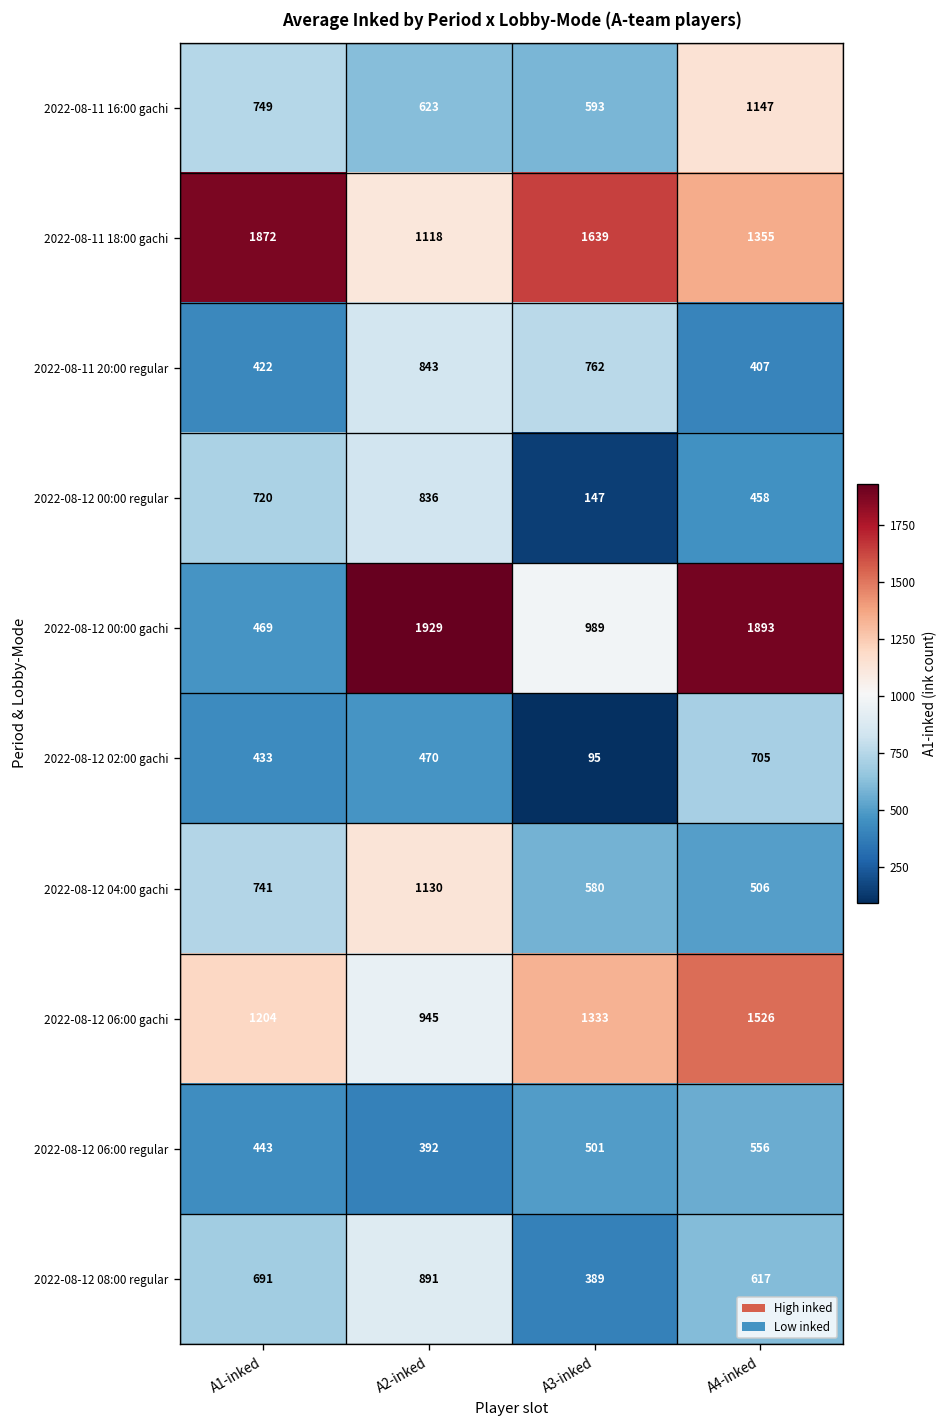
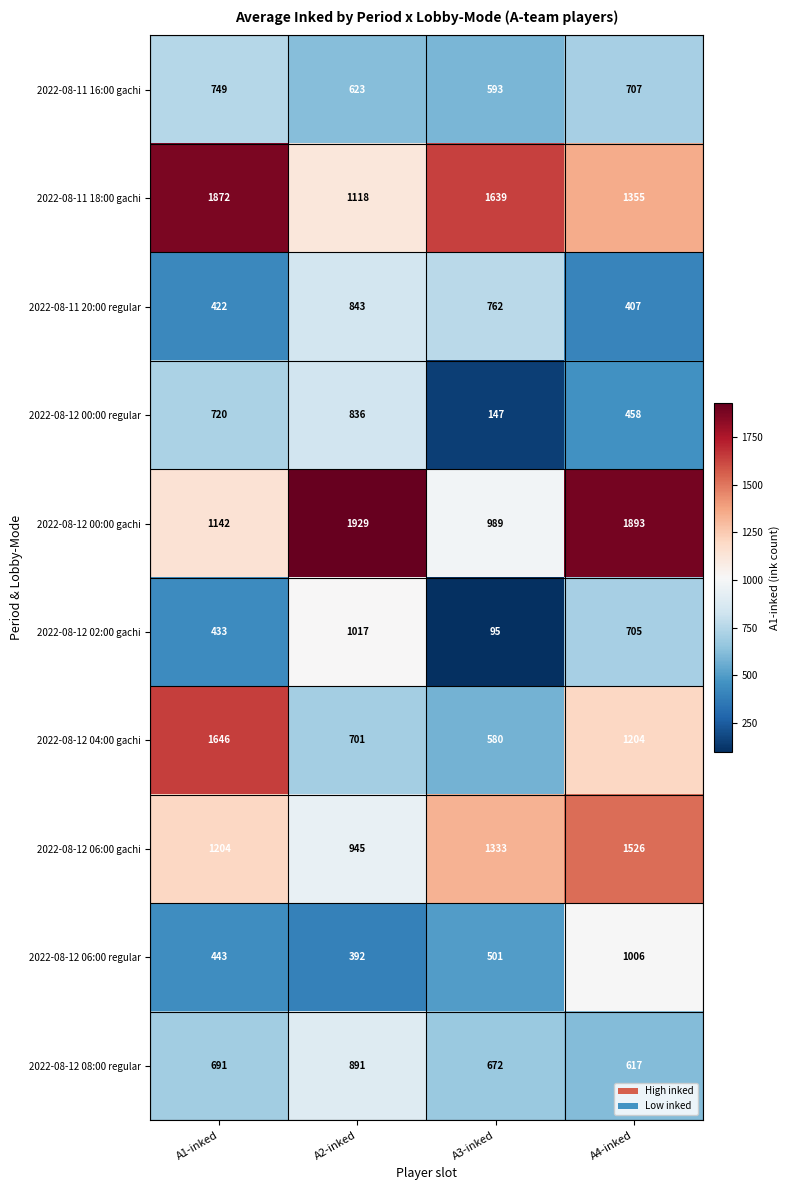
2022-08-11 16:00 gachi, A4-inked: 1147 -> 707
2022-08-12 00:00 gachi, A1-inked: 469 -> 1142
2022-08-12 02:00 gachi, A2-inked: 470 -> 1017
2022-08-12 04:00 gachi, A1-inked: 741 -> 1646
2022-08-12 04:00 gachi, A2-inked: 1130 -> 701
2022-08-12 04:00 gachi, A4-inked: 506 -> 1204
2022-08-12 06:00 regular, A4-inked: 556 -> 1006
2022-08-12 08:00 regular, A3-inked: 389 -> 672
